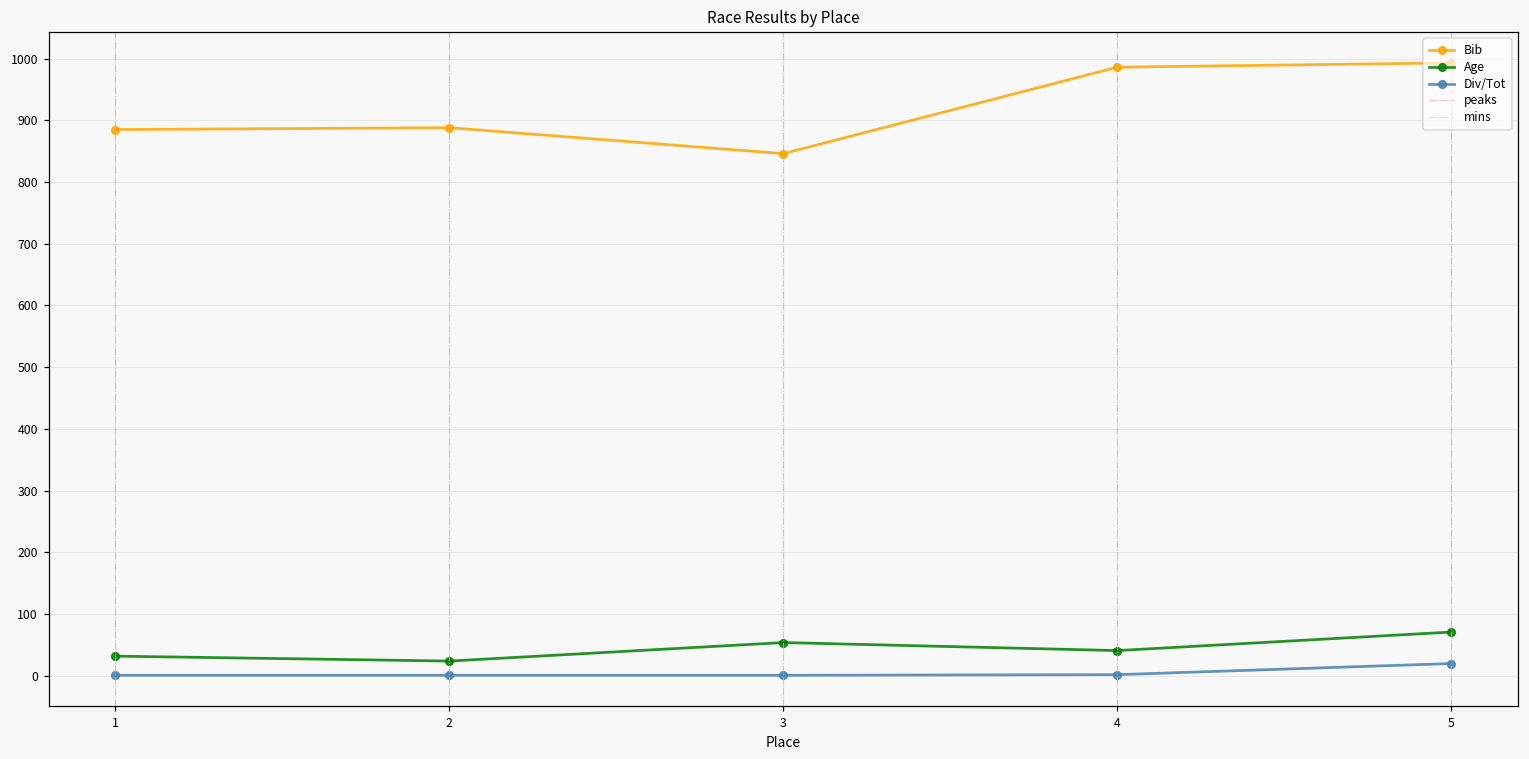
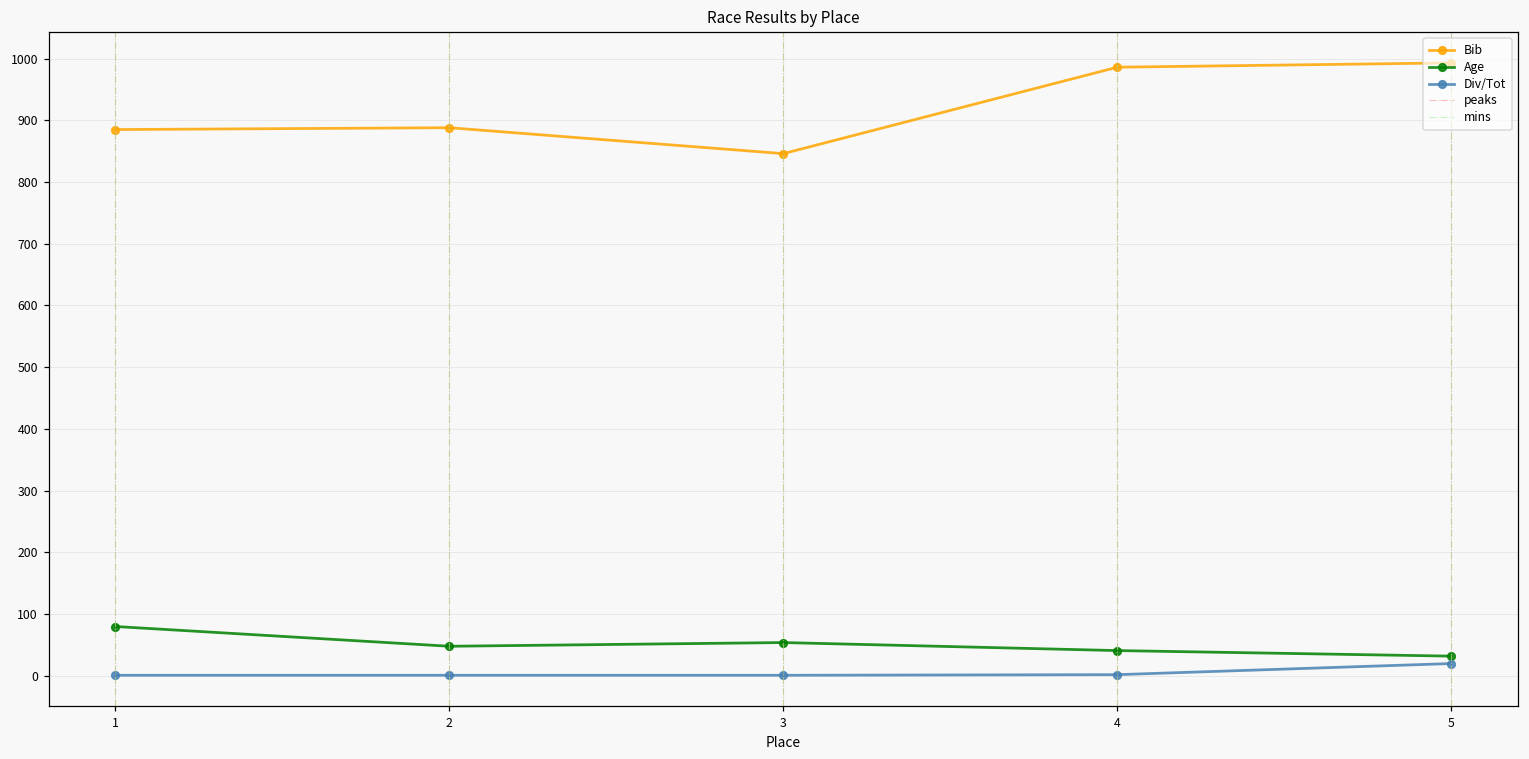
Age, 1: 30 -> 80
Age, 2: 20 -> 50
Age, 5: 70 -> 30
